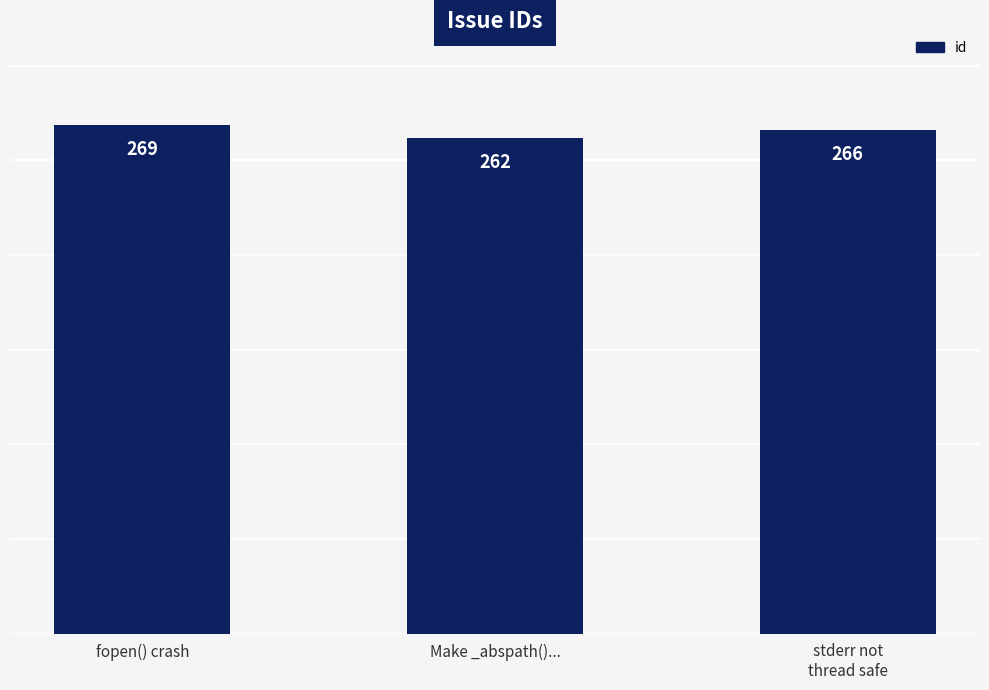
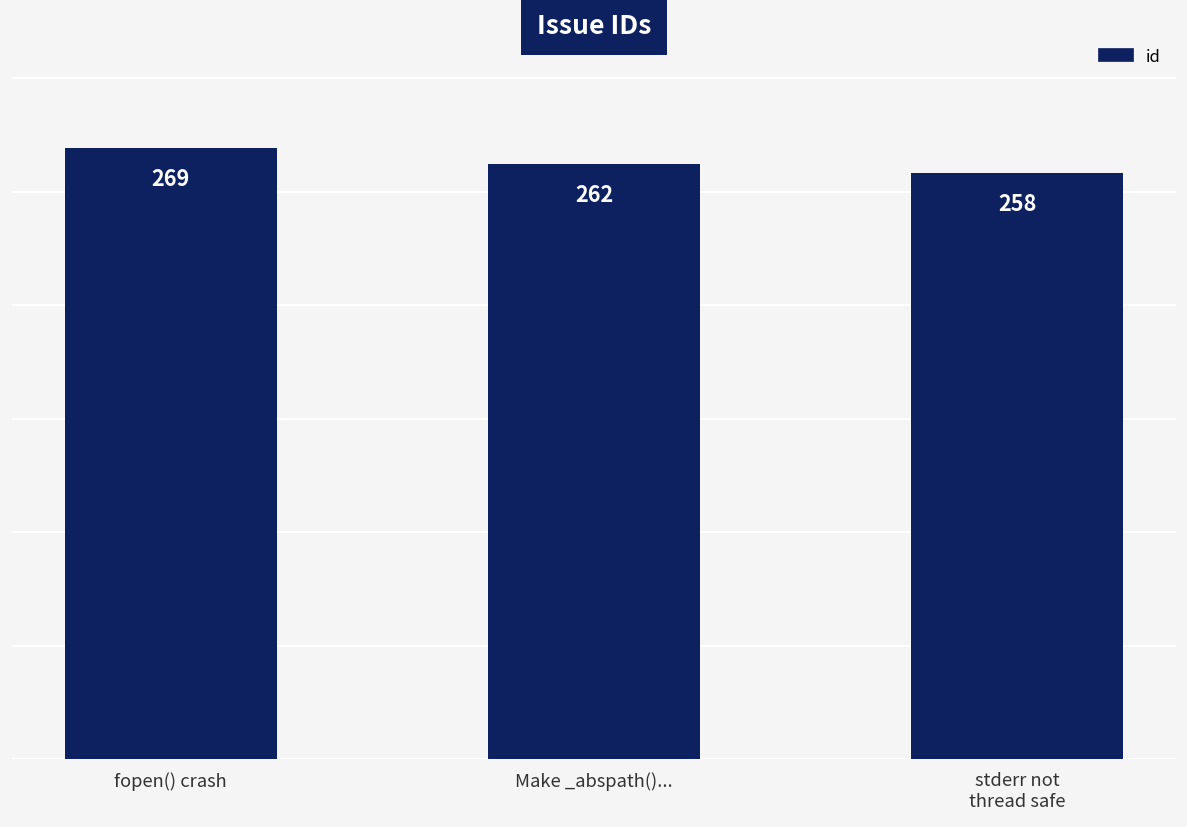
stderr not thread safe: 266 -> 258
